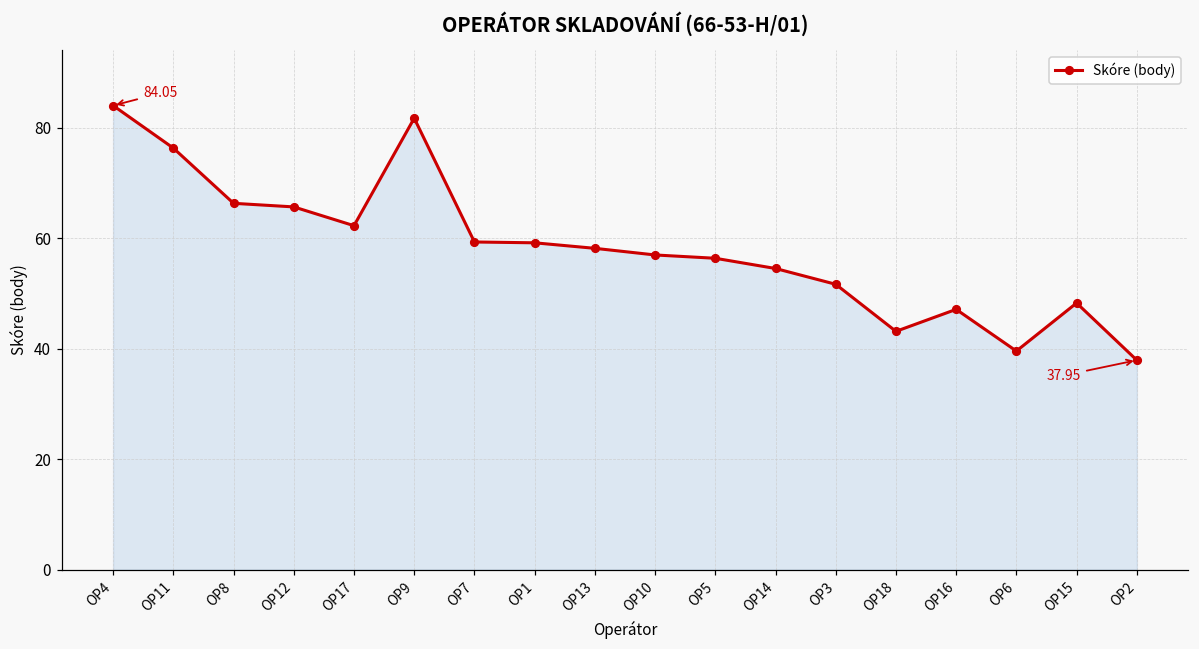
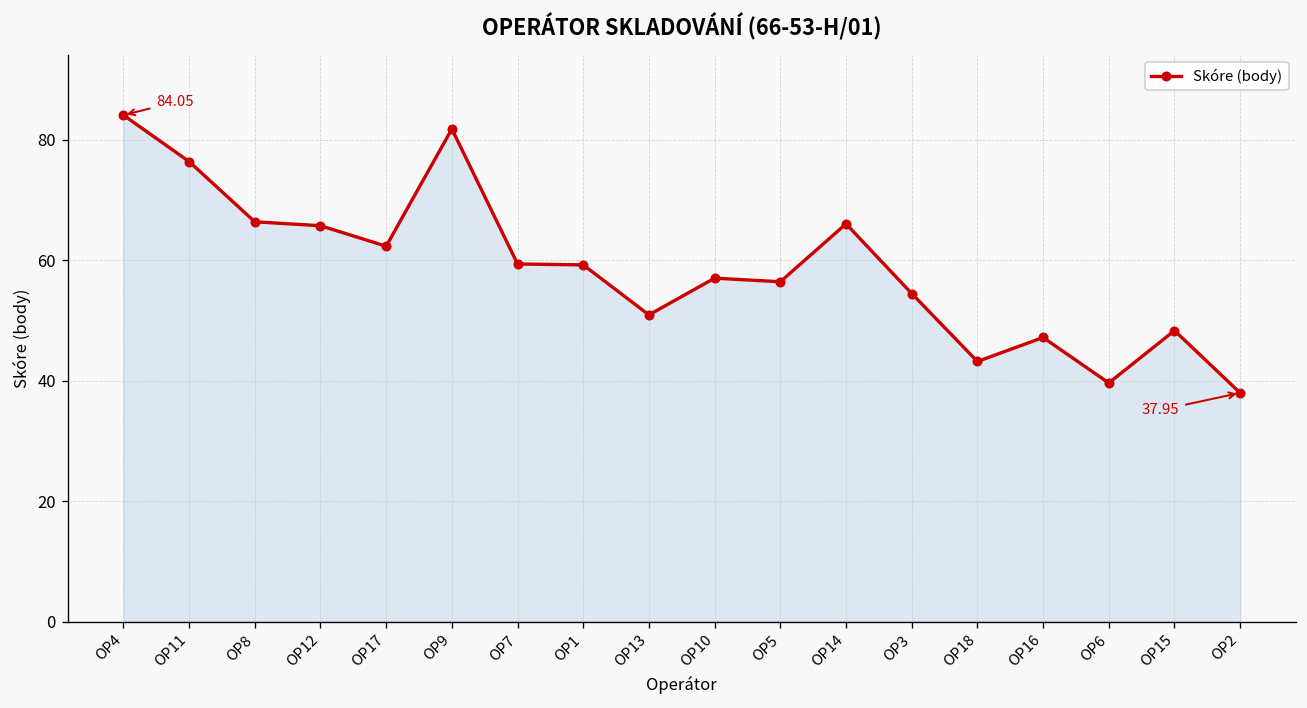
OP13: 58 -> 51
OP14: 55 -> 66
OP3: 52 -> 54
